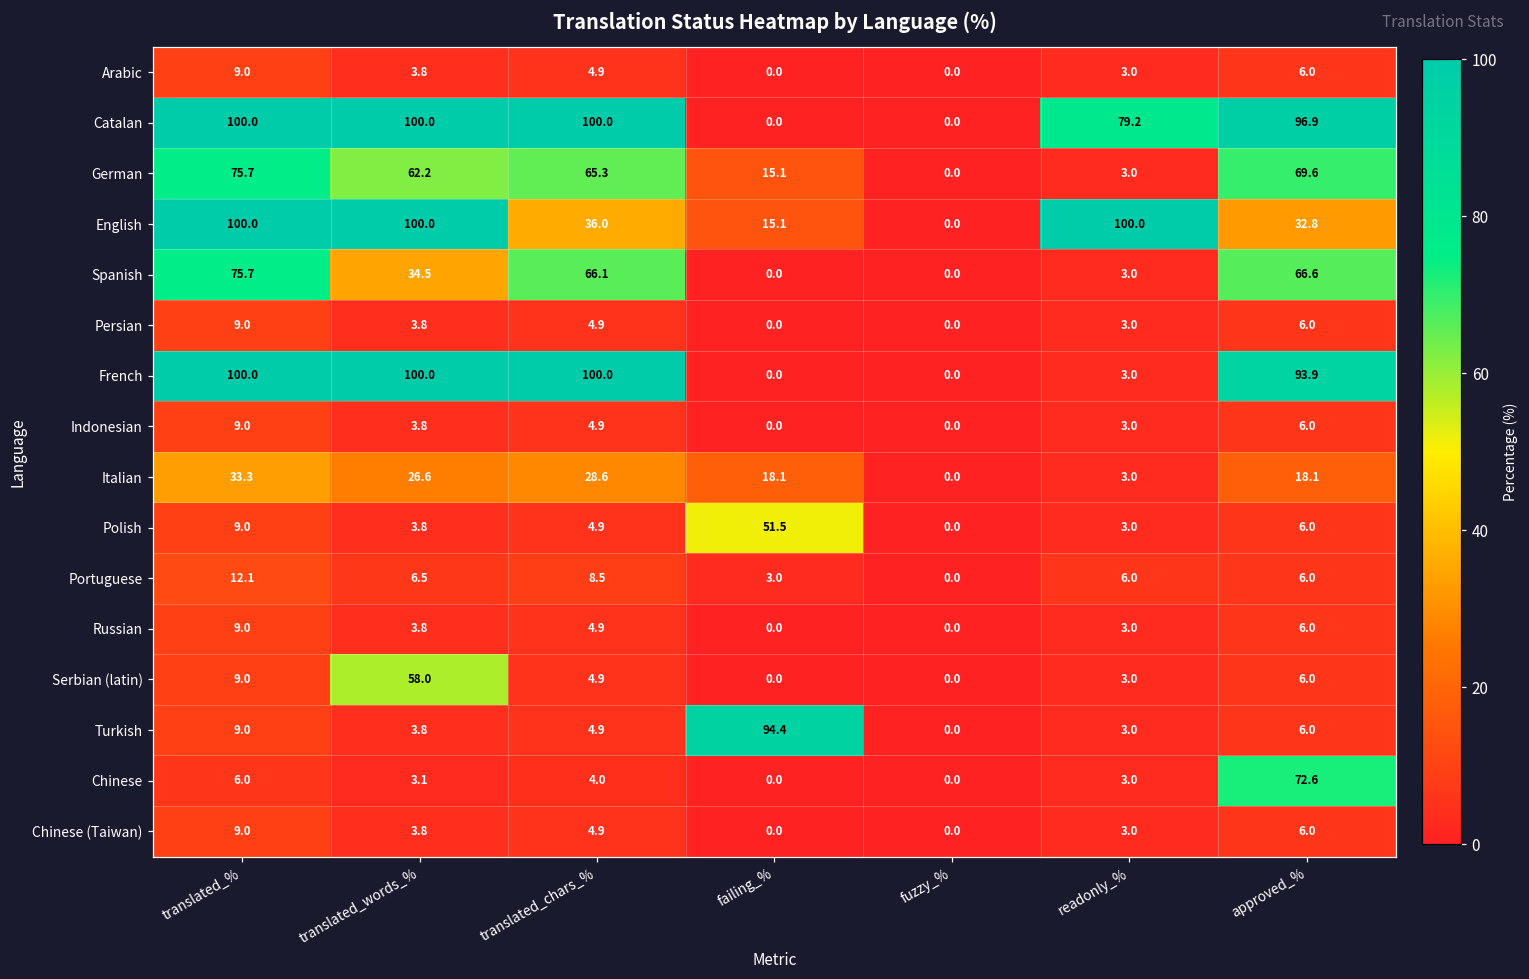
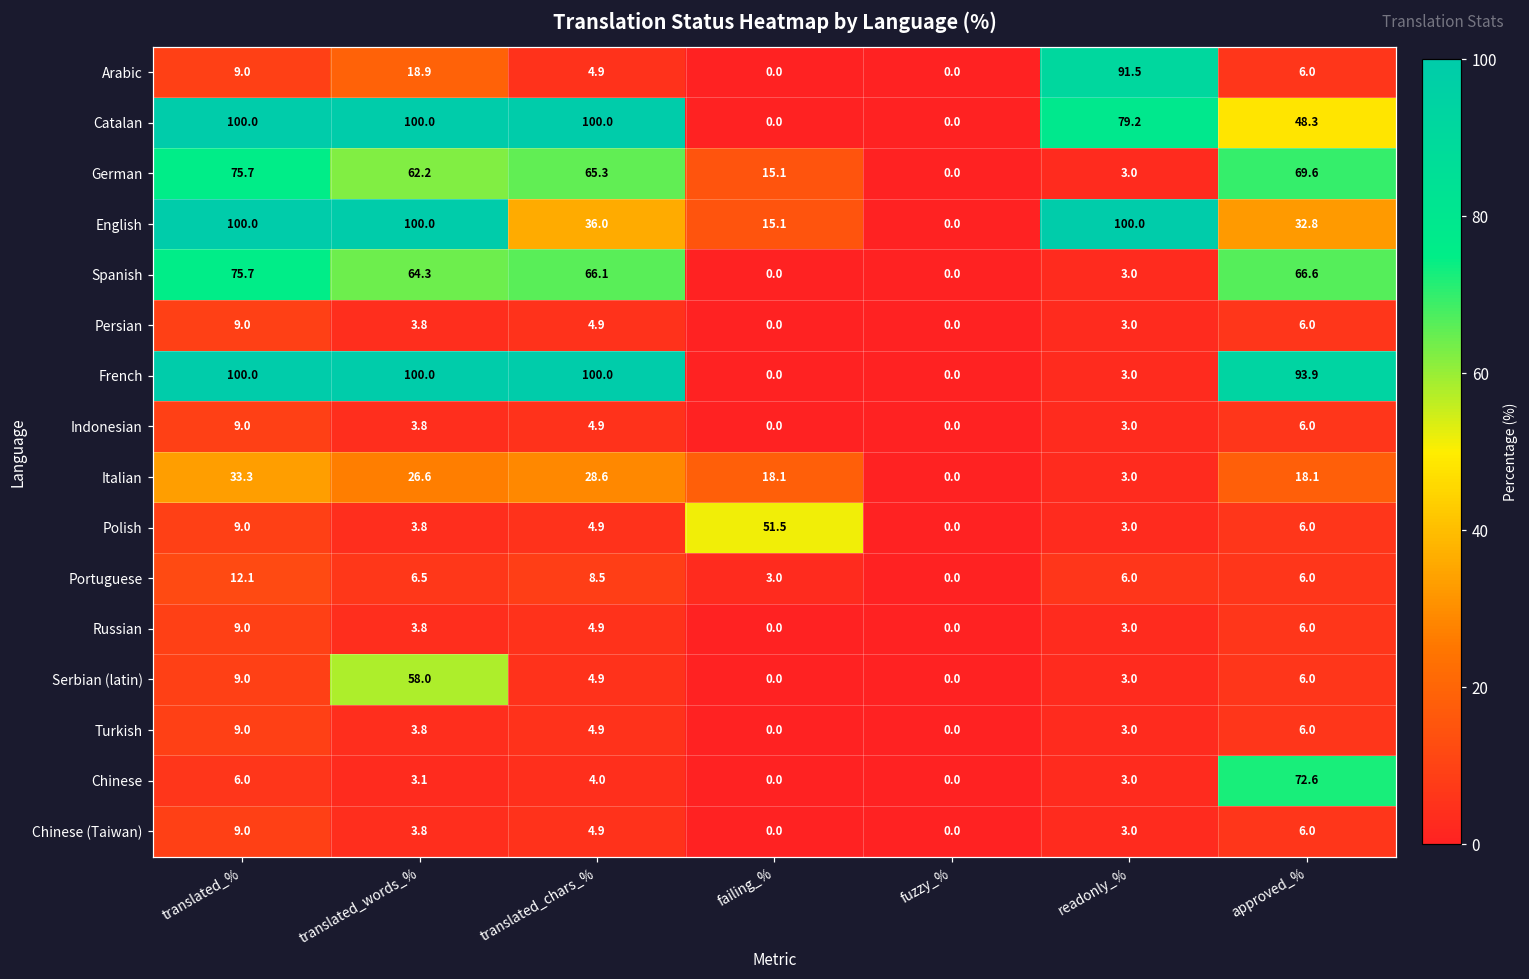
Arabic, translated_words_%: 3.8 -> 18.9
Arabic, readonly_%: 3.0 -> 91.5
Catalan, approved_%: 96.9 -> 48.3
Spanish, translated_words_%: 34.5 -> 64.3
Turkish, failing_%: 94.4 -> 0.0
